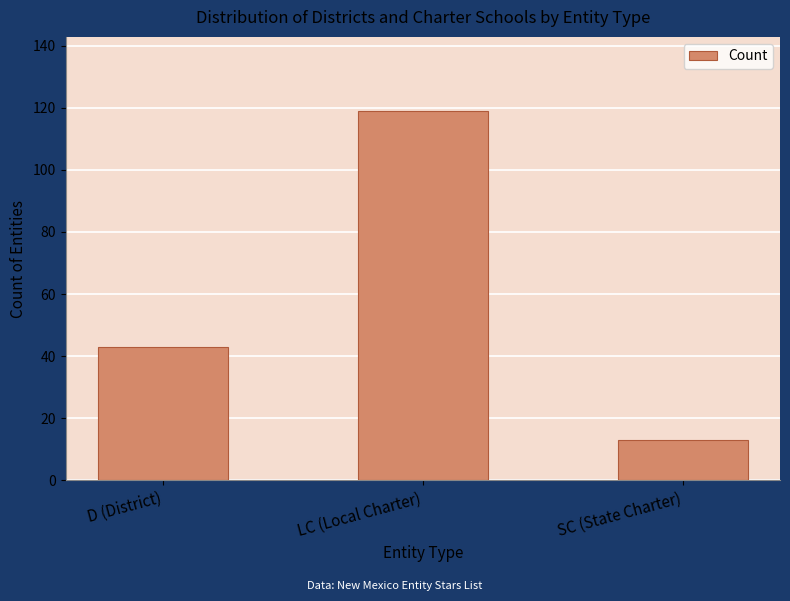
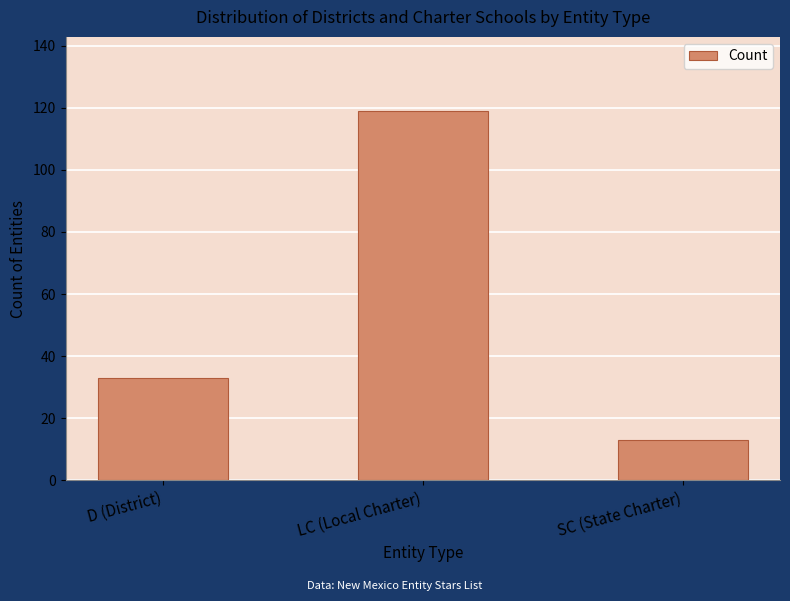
D (District): 43 -> 33
